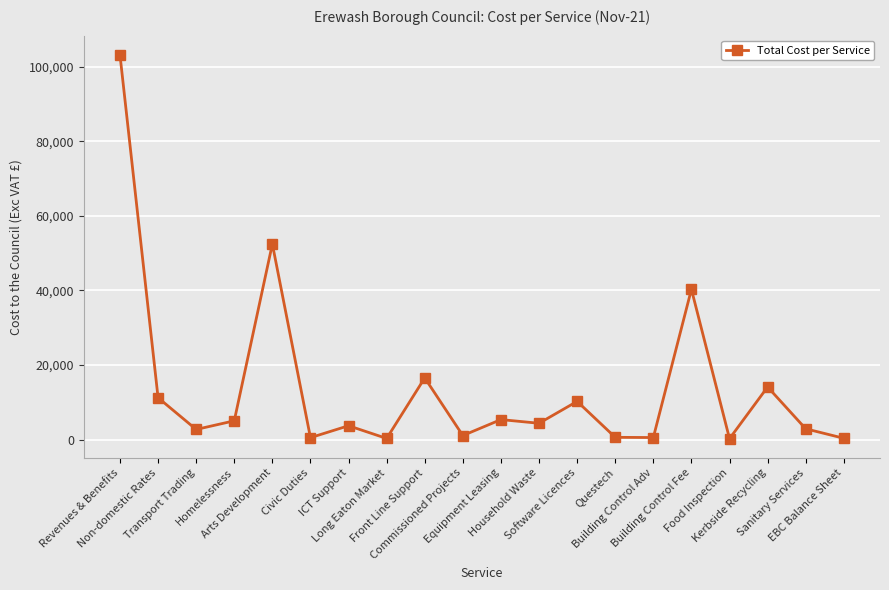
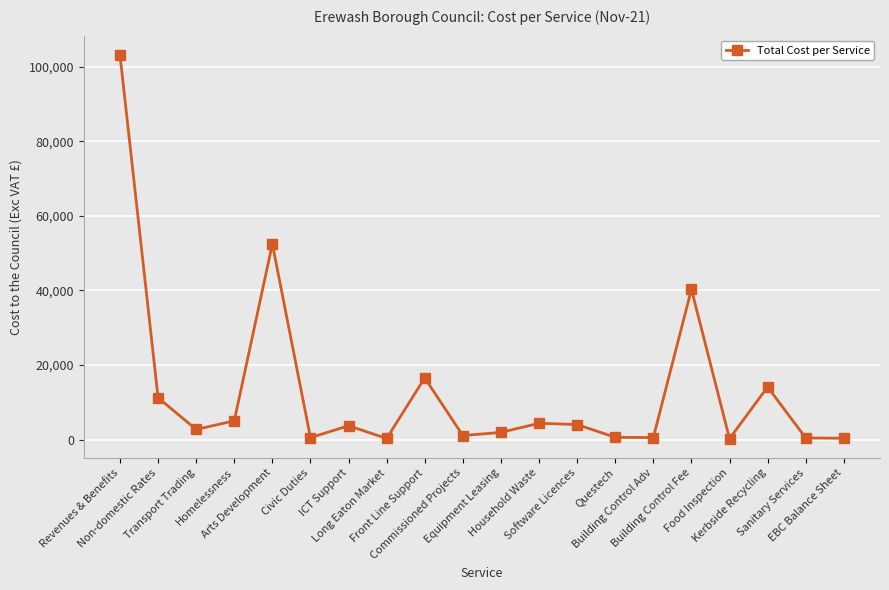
Equipment Leasing: 5,000 -> 2,000
Software Licences: 10,000 -> 4,000
Sanitary Services: 3,000 -> 0
